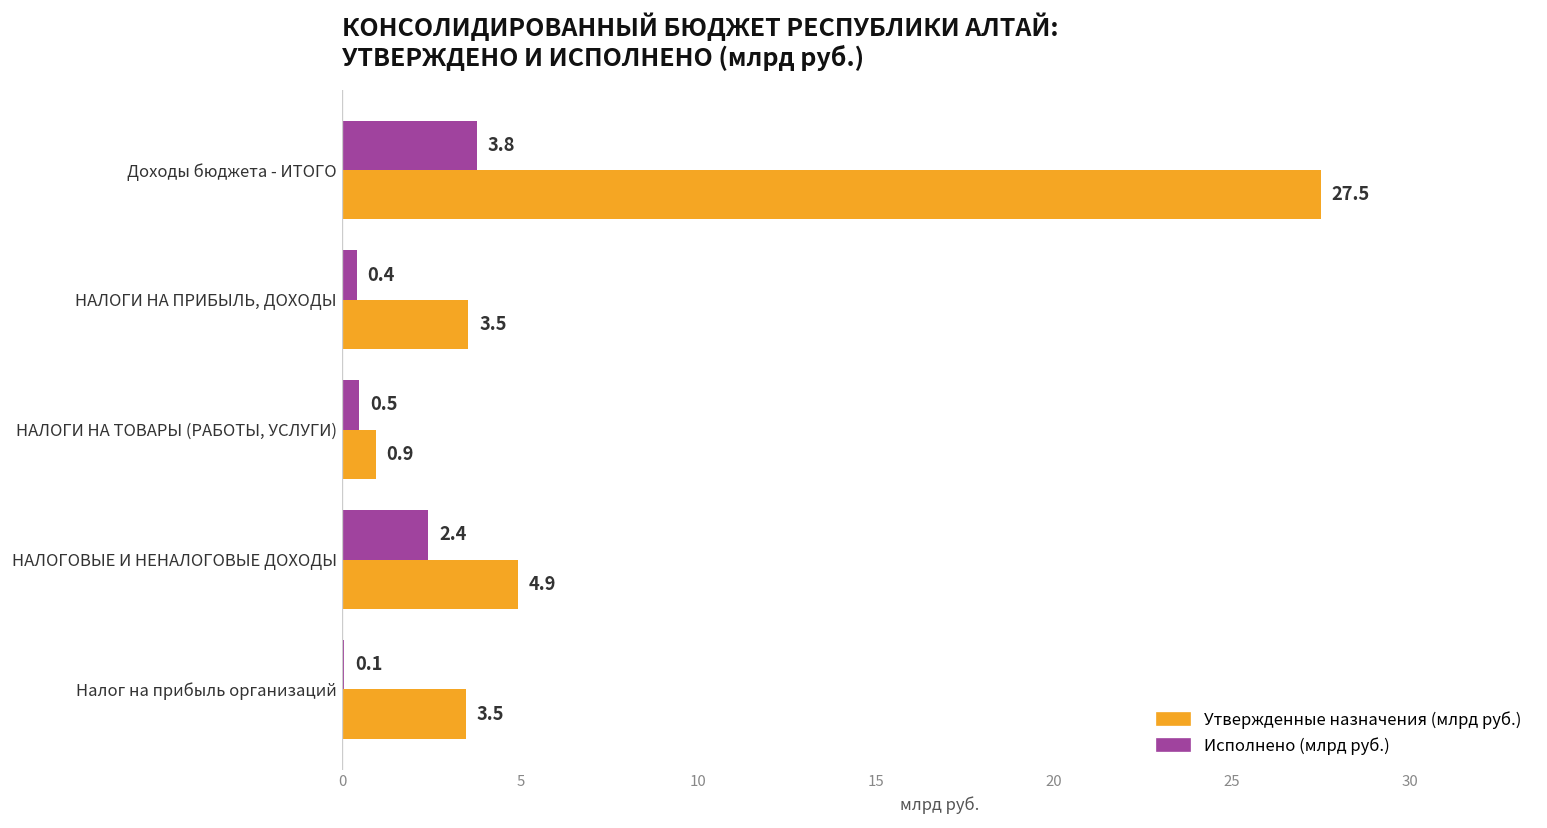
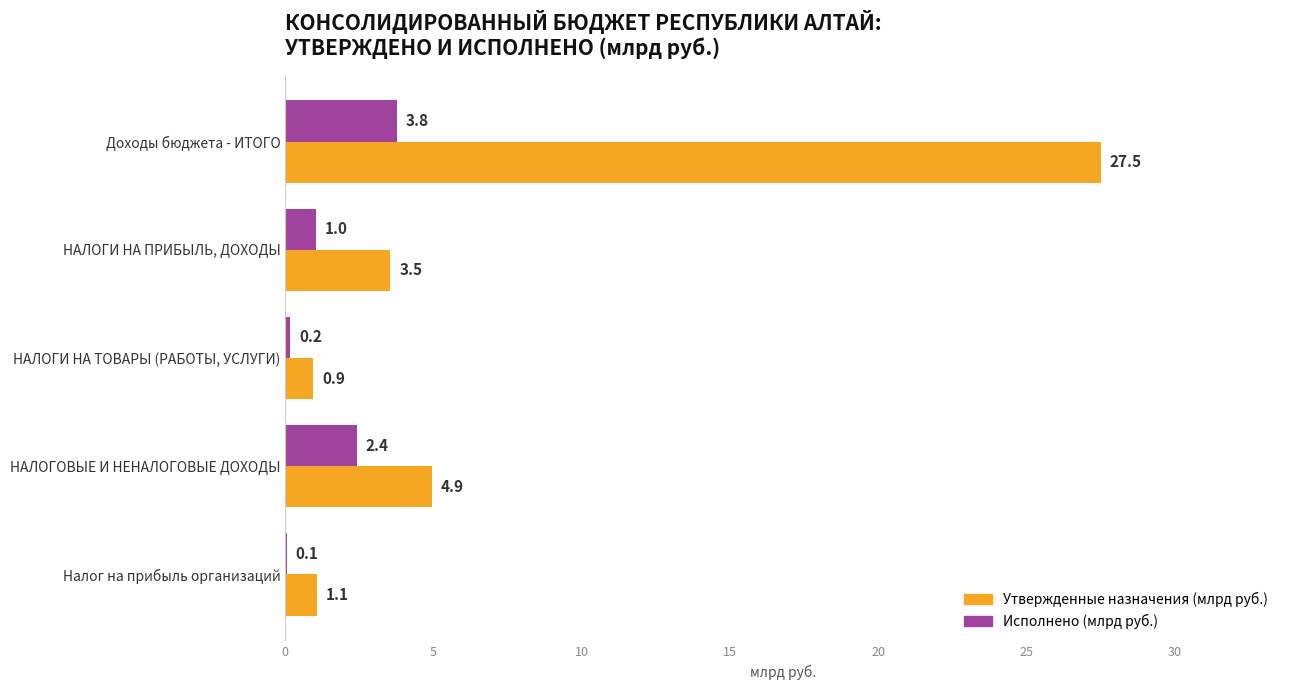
Исполнено (млрд руб.), НАЛОГИ НА ПРИБЫЛЬ, ДОХОДЫ: 0.4 -> 1.0
Исполнено (млрд руб.), НАЛОГИ НА ТОВАРЫ (РАБОТЫ, УСЛУГИ): 0.5 -> 0.2
Утвержденные назначения (млрд руб.), Налог на прибыль организаций: 3.5 -> 1.1
